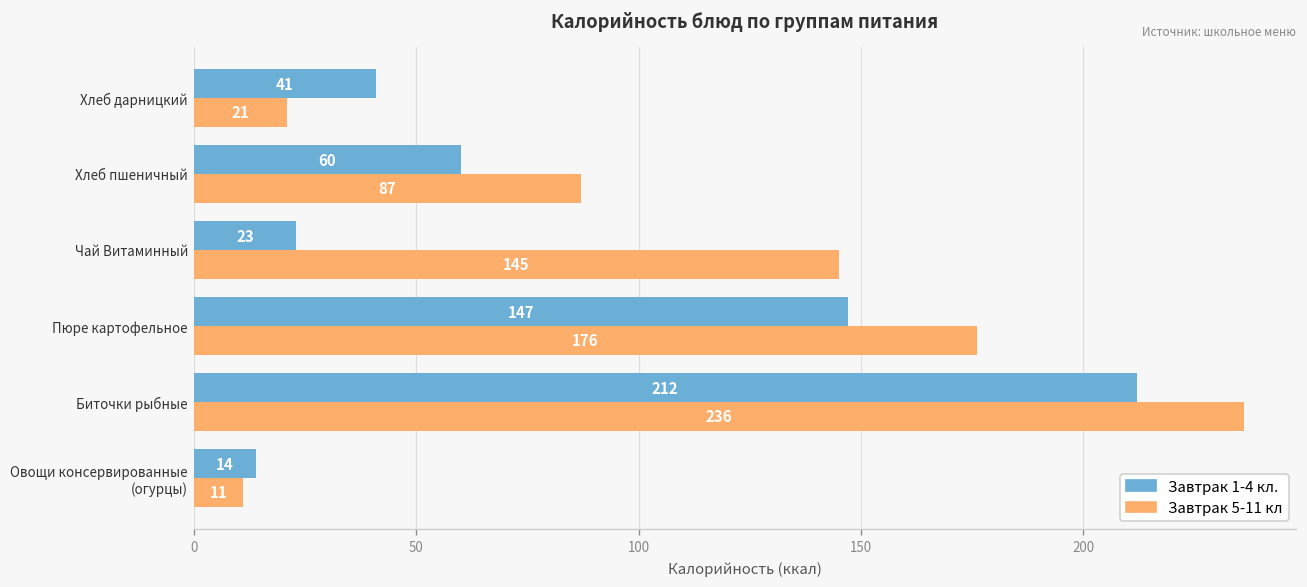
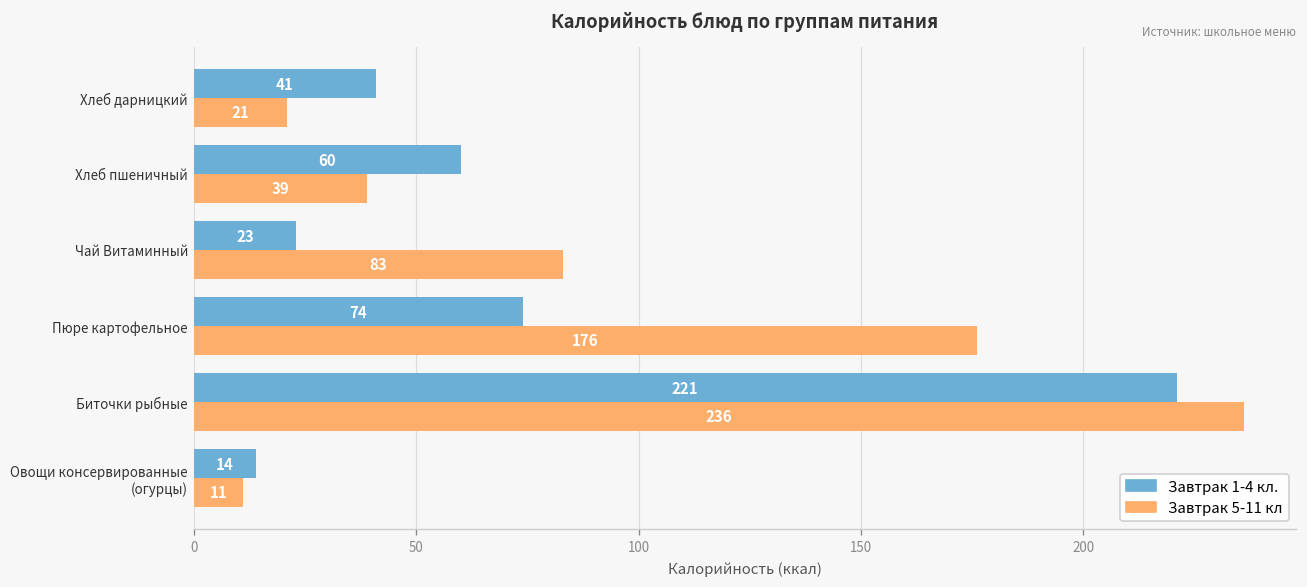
Завтрак 5-11 кл, Хлеб пшеничный: 87 -> 39
Завтрак 5-11 кл, Чай Витаминный: 145 -> 83
Завтрак 1-4 кл., Пюре картофельное: 147 -> 74
Завтрак 1-4 кл., Биточки рыбные: 212 -> 221
